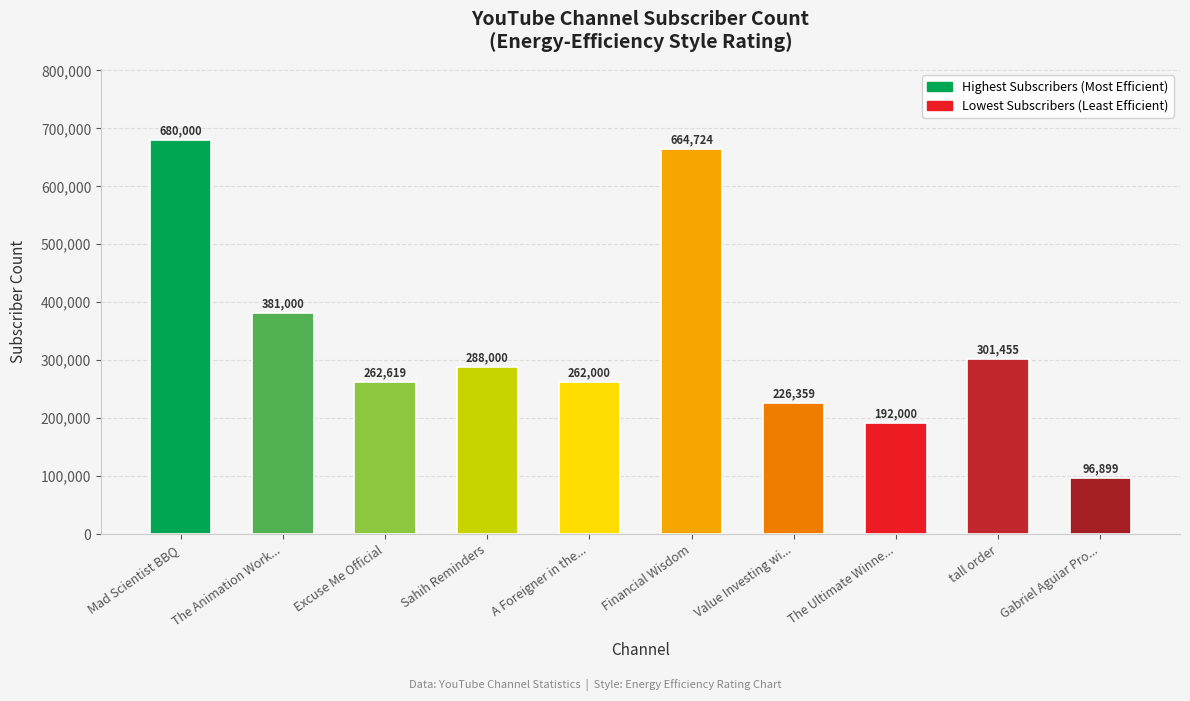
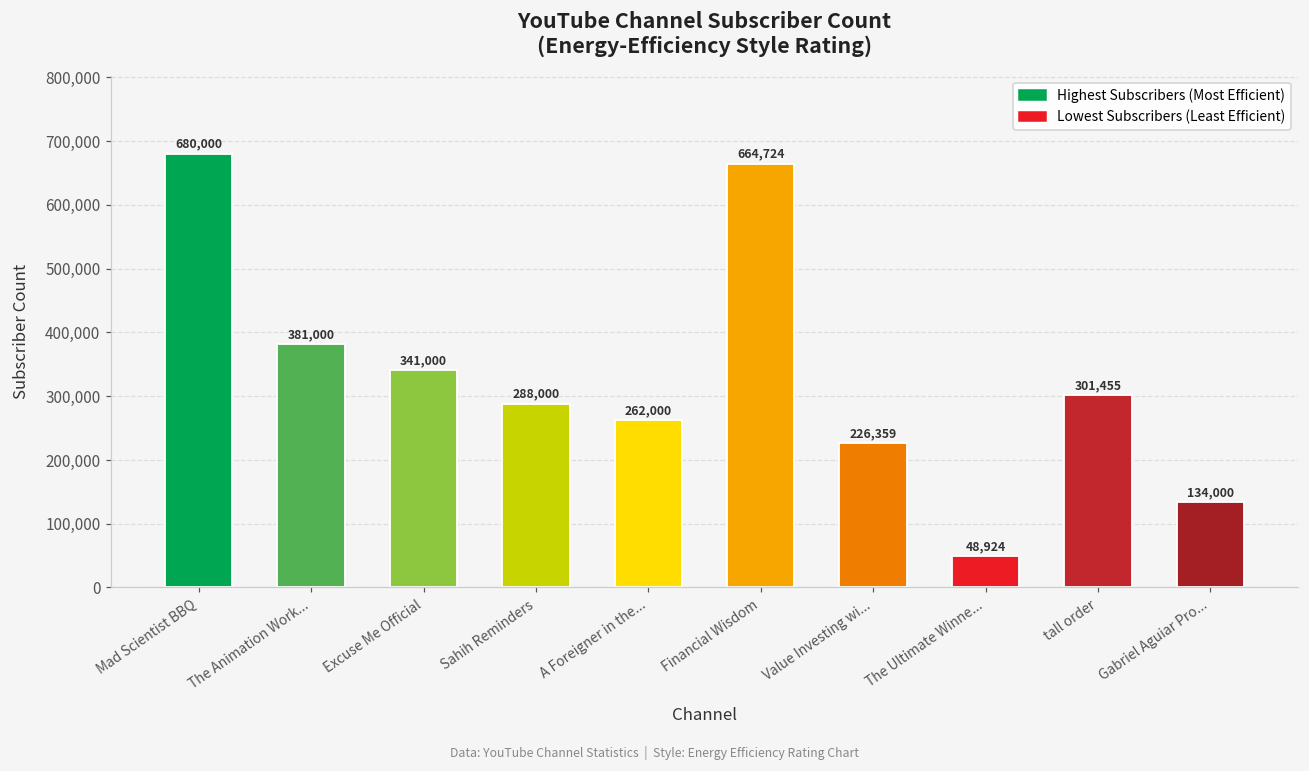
Excuse Me Official: 262,619 -> 341,000
The Ultimate Winne...: 192,000 -> 48,924
Gabriel Aguiar Pro...: 96,899 -> 134,000
